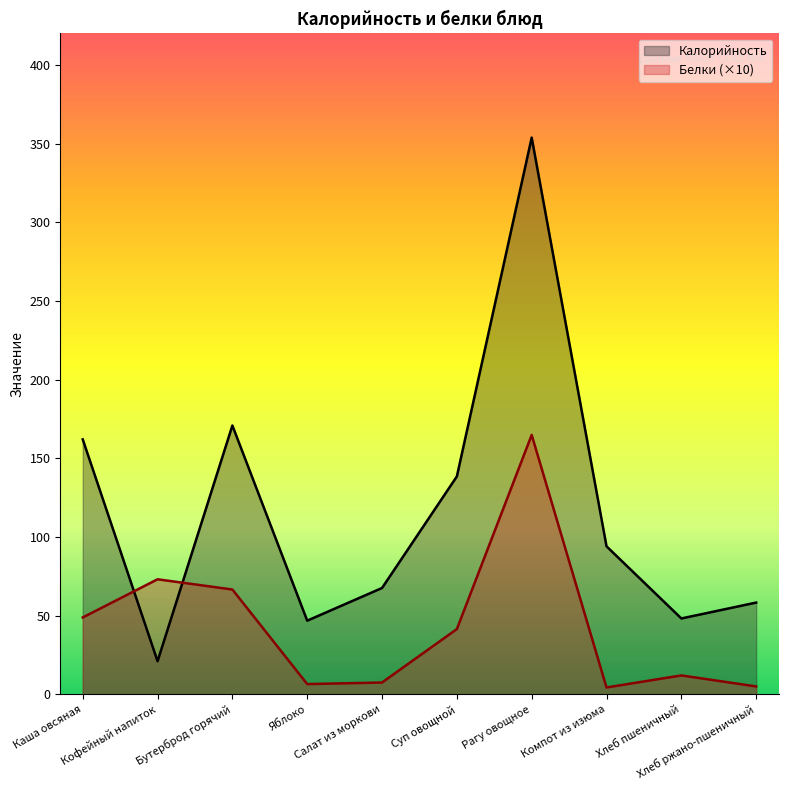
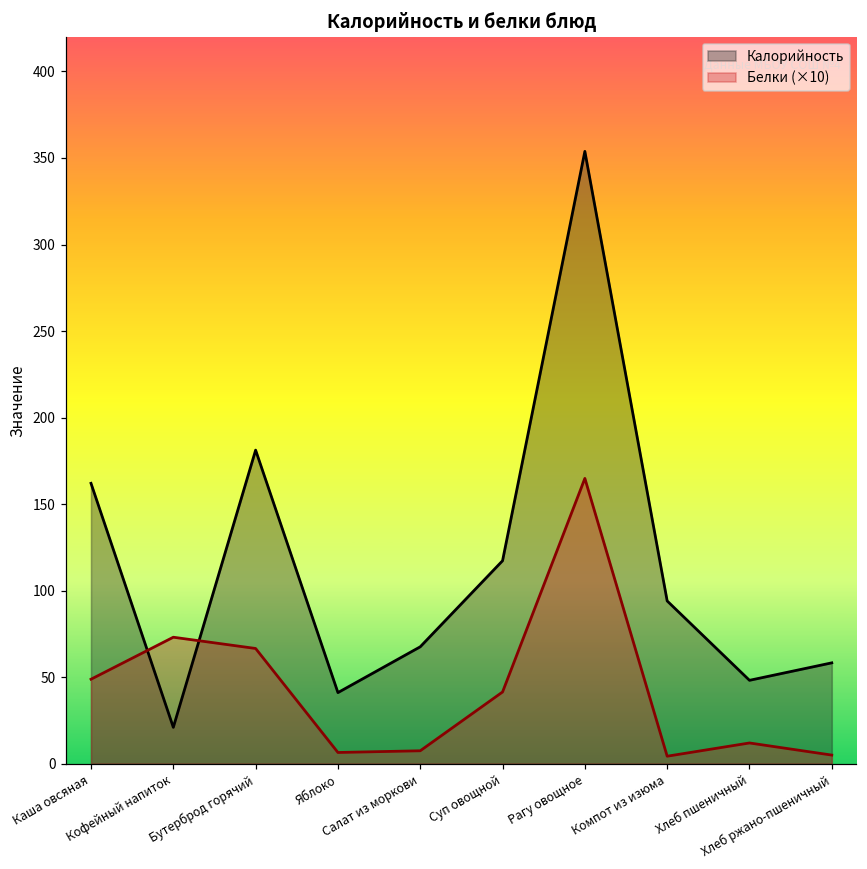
Калорийность, Бутерброд горячий: 171 -> 181
Калорийность, Яблоко: 47 -> 41
Калорийность, Суп овощной: 138 -> 117
